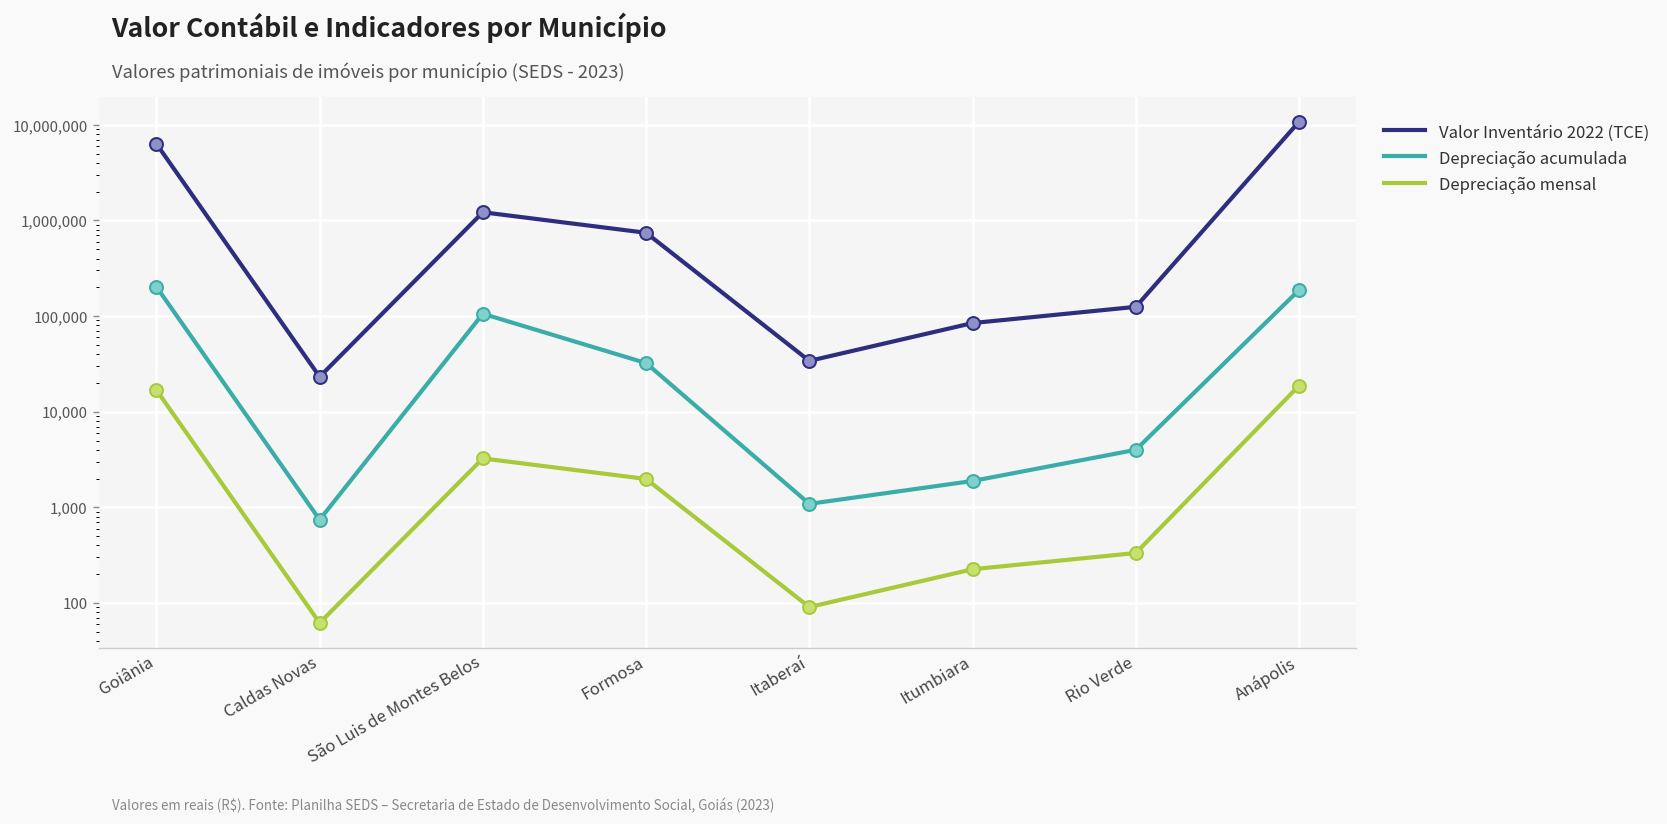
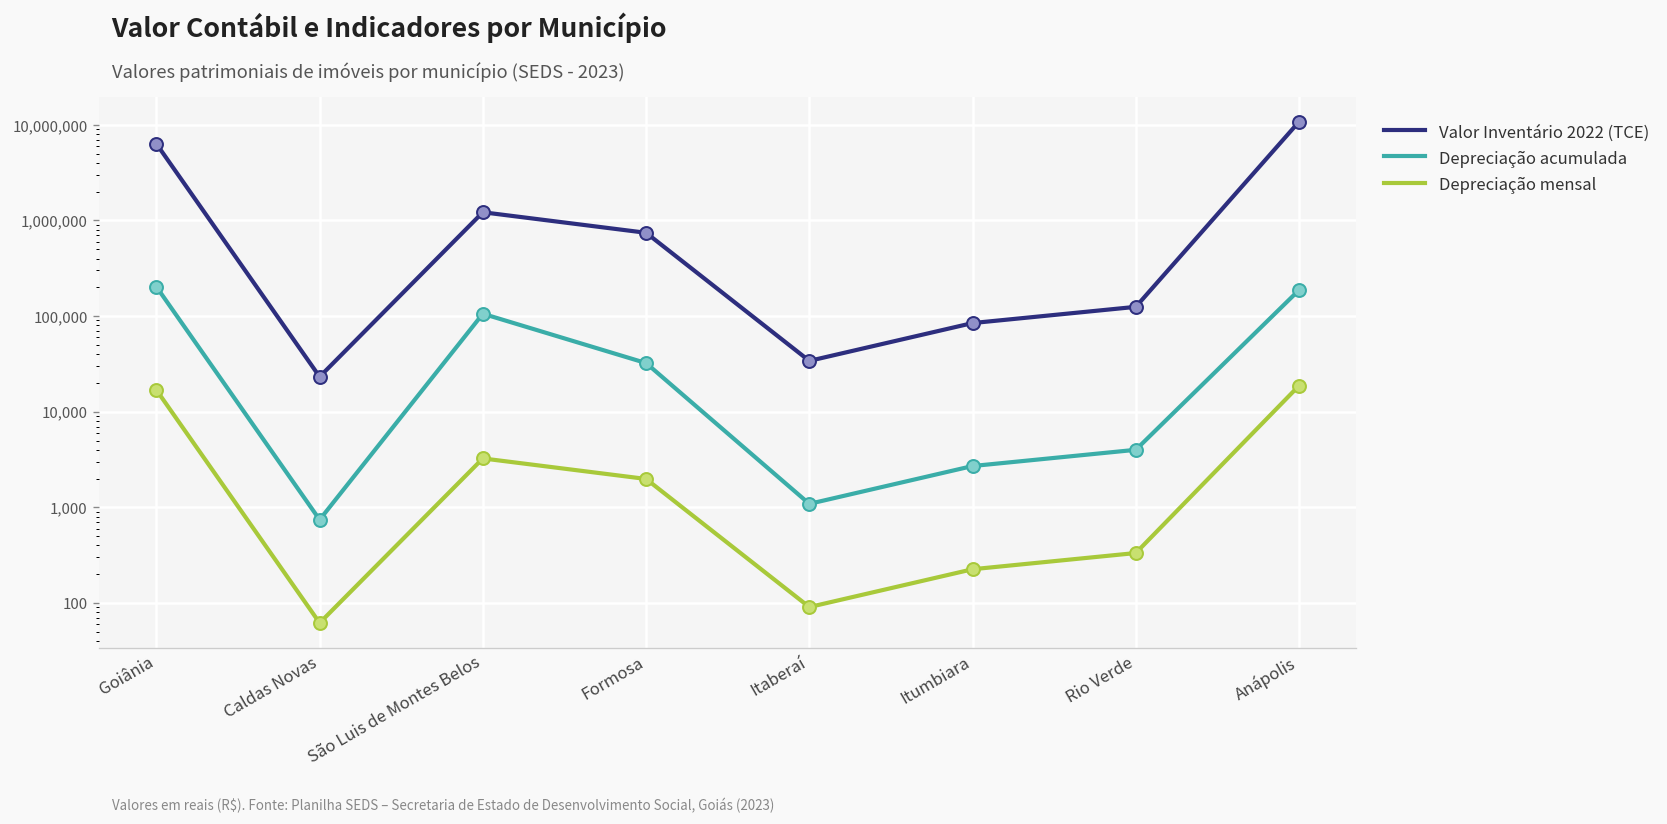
Depreciação acumulada, Itumbiara: 1,900 -> 2,700
